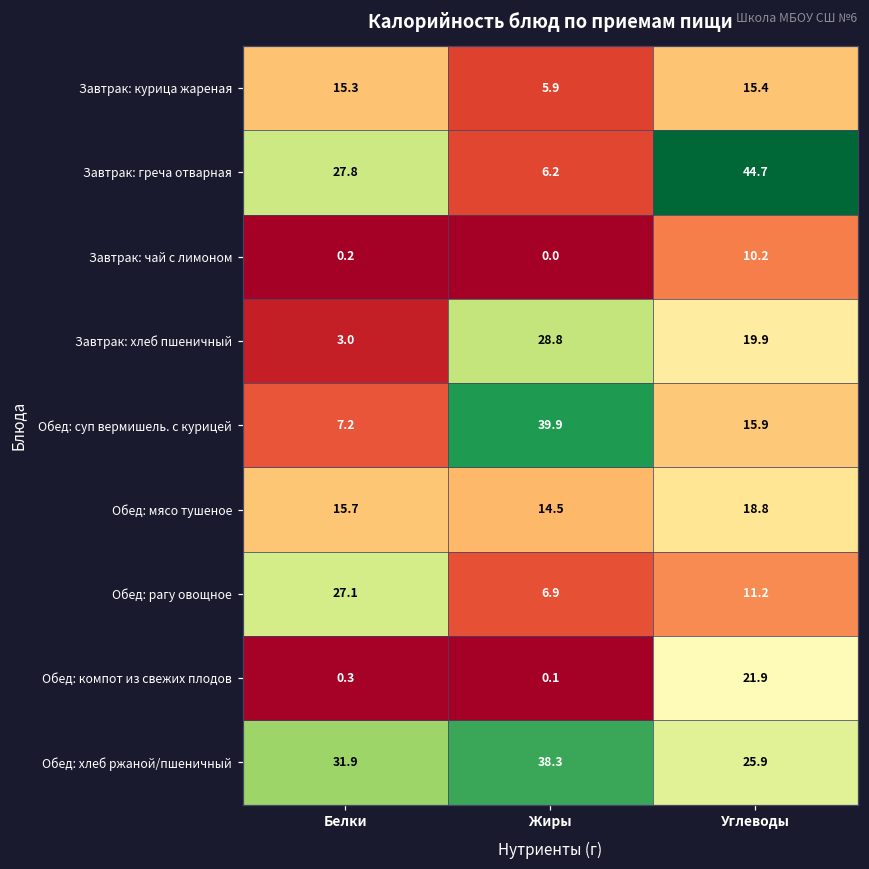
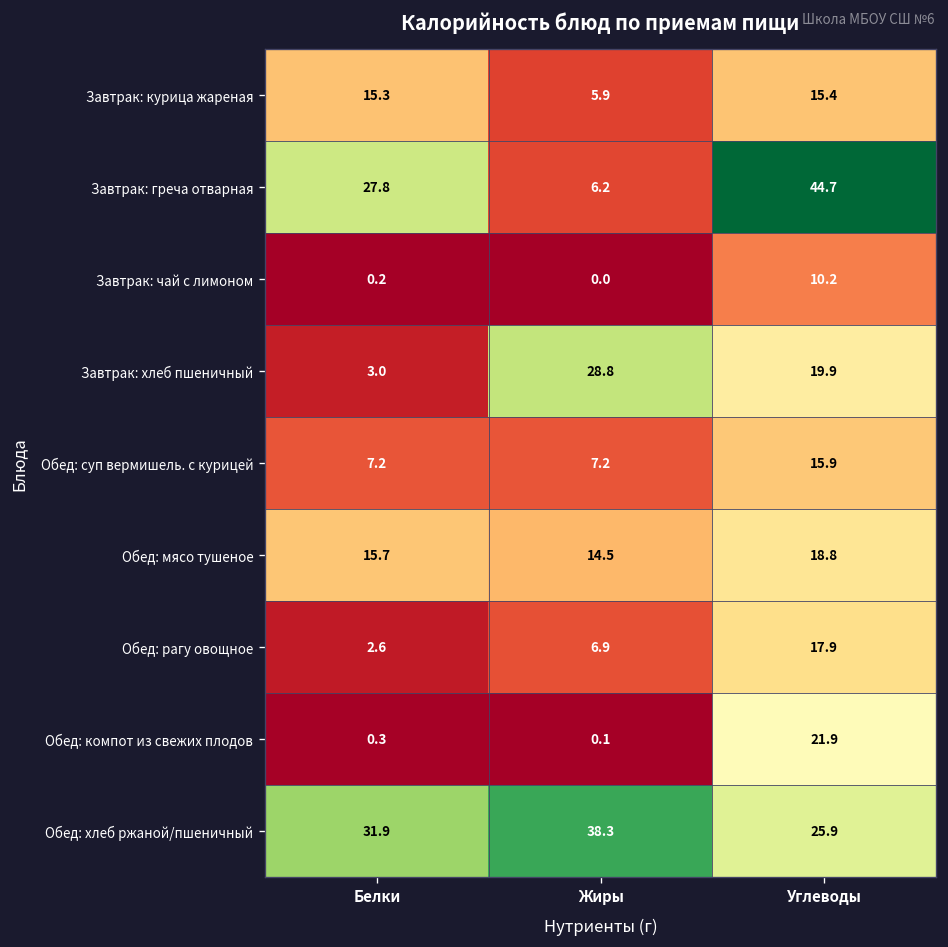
Обед: суп вермишель. с курицей, Жиры: 39.9 -> 7.2
Обед: рагу овощное, Белки: 27.1 -> 2.6
Обед: рагу овощное, Углеводы: 11.2 -> 17.9
